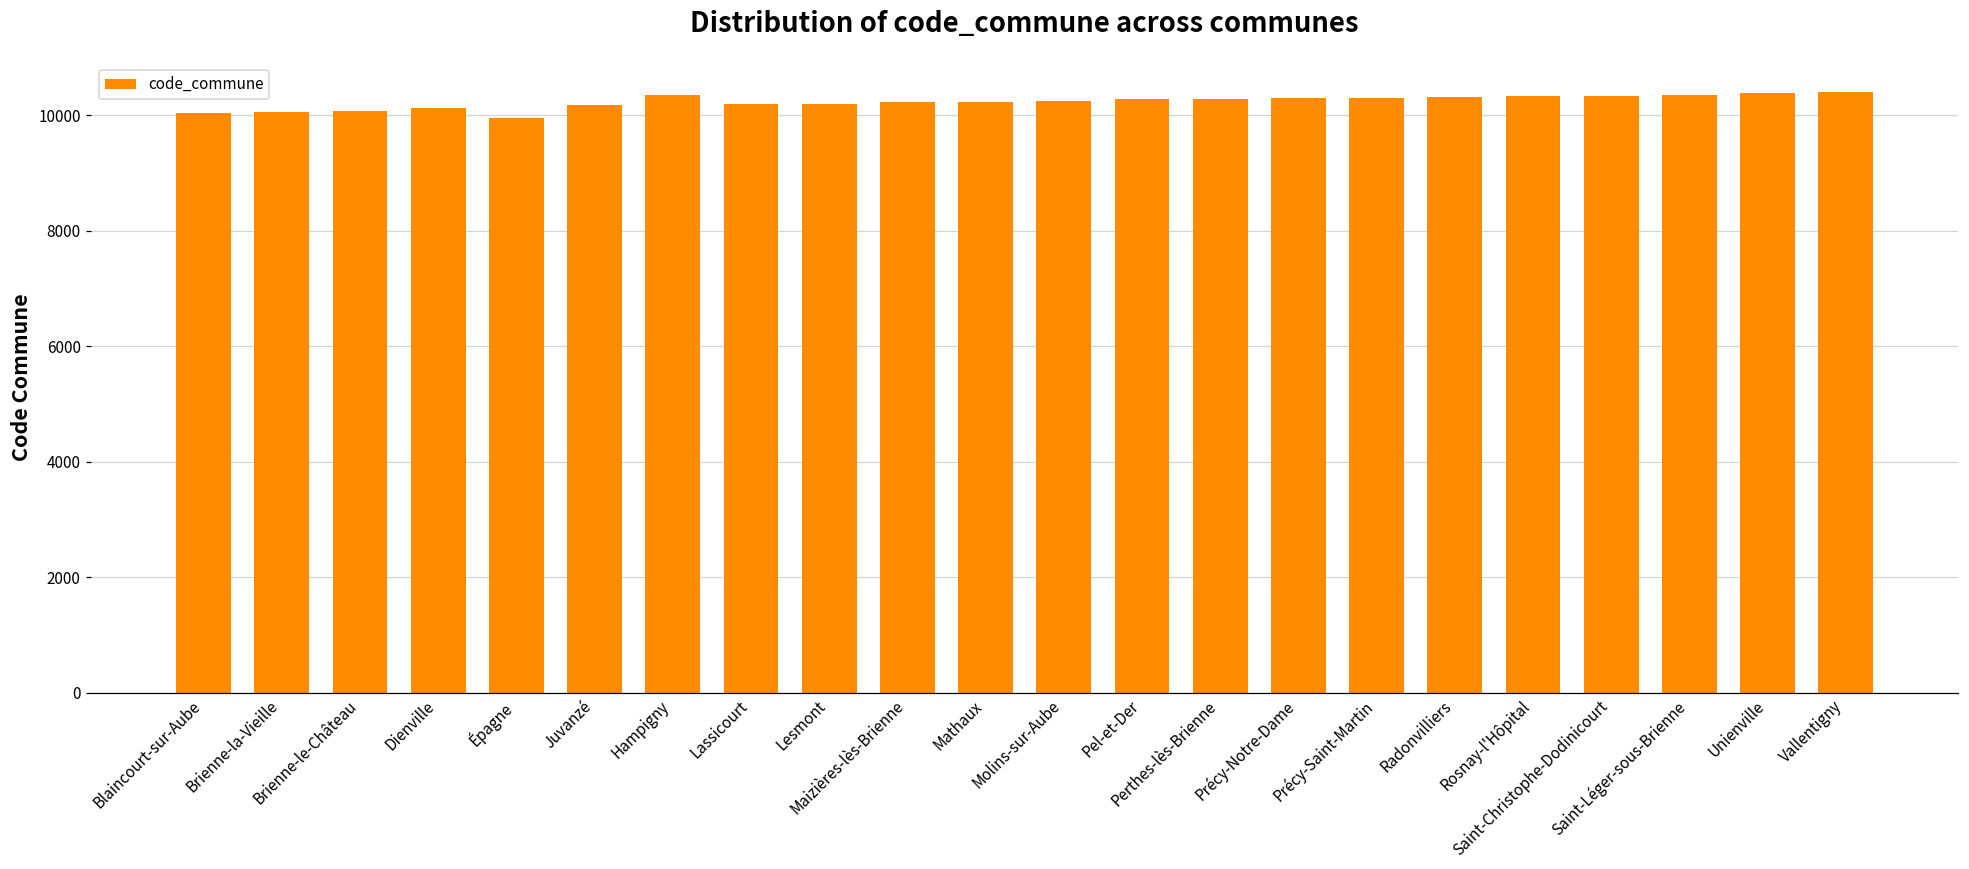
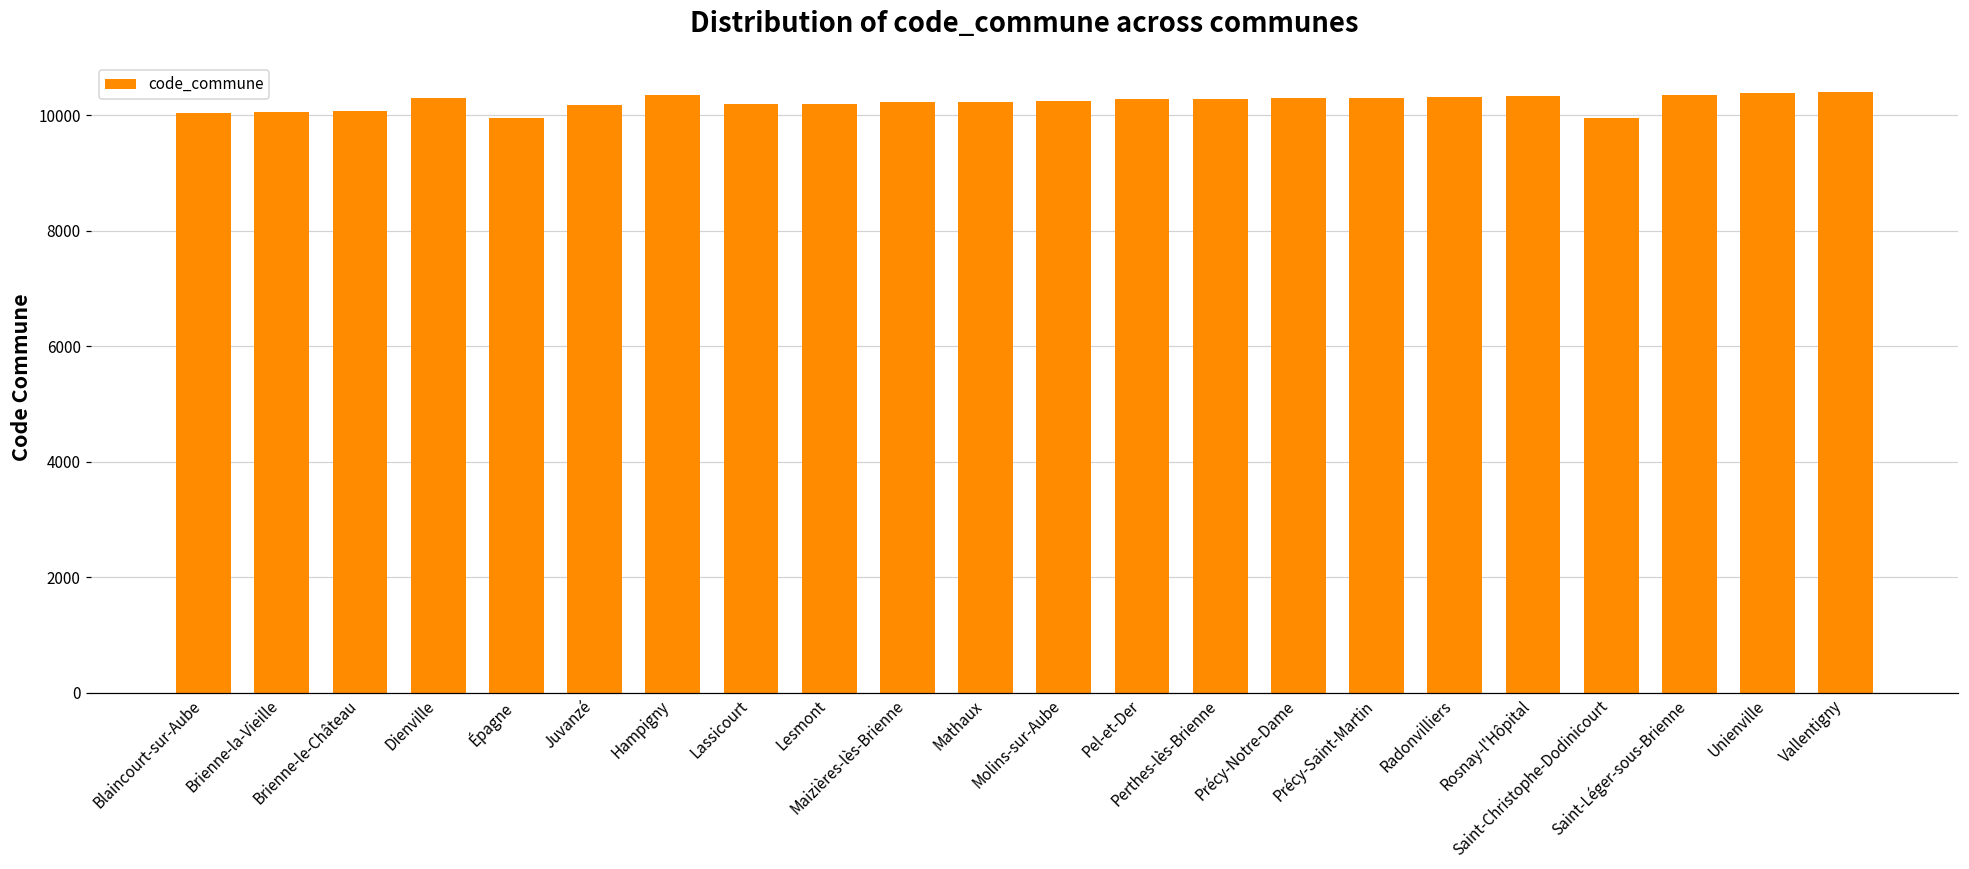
Dienville: 10100 -> 10300
Saint-Christophe-Dodinicourt: 10300 -> 9900
